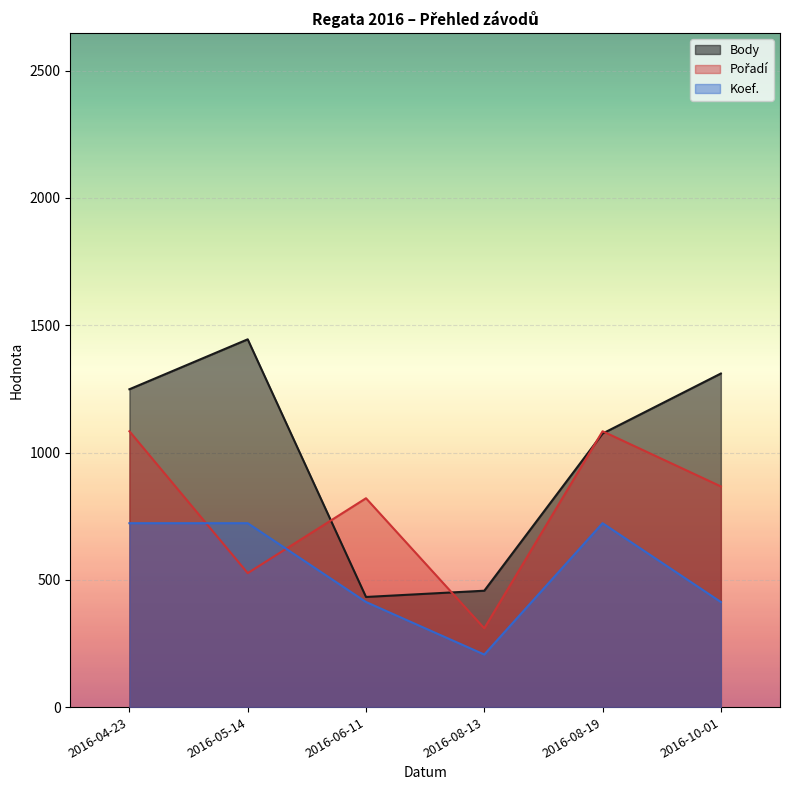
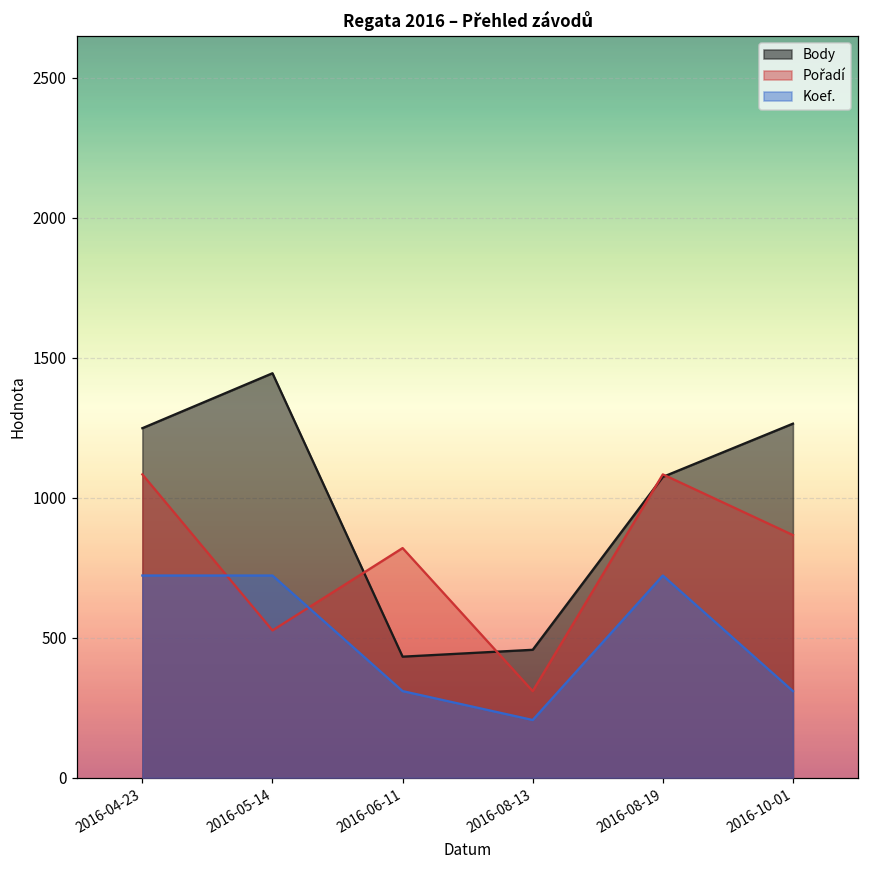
Koef., 2016-06-11: 410 -> 310
Body, 2016-10-01: 1310 -> 1260
Koef., 2016-10-01: 410 -> 310
